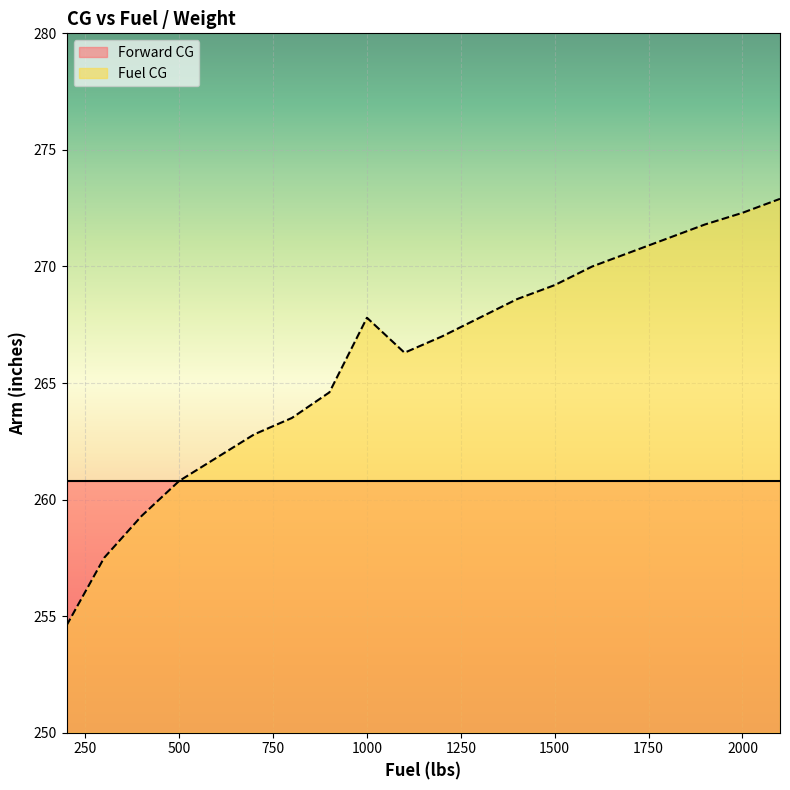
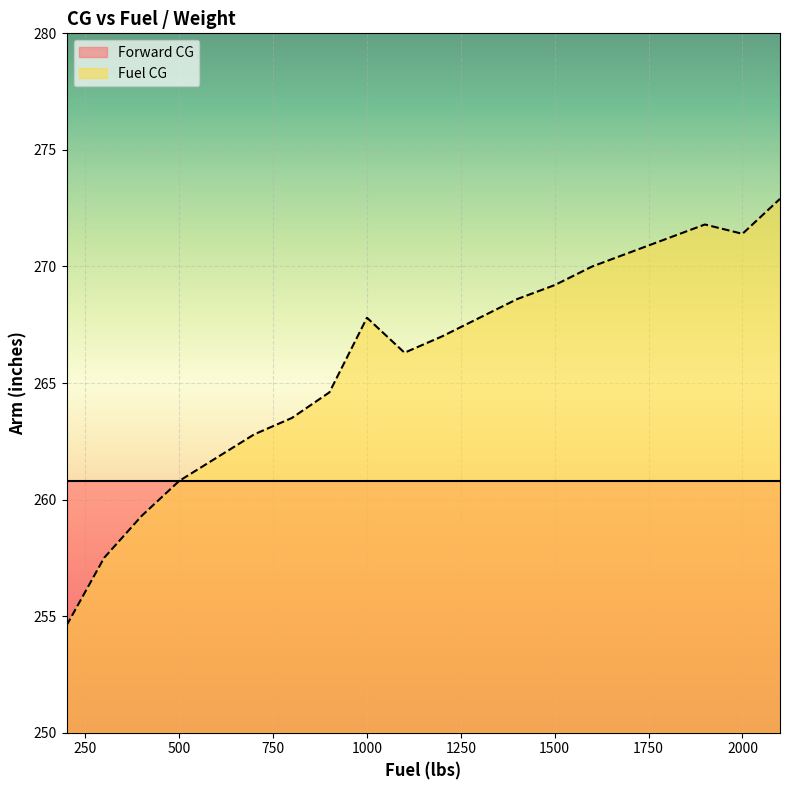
Fuel CG, 2000: 272.3 -> 271.4
